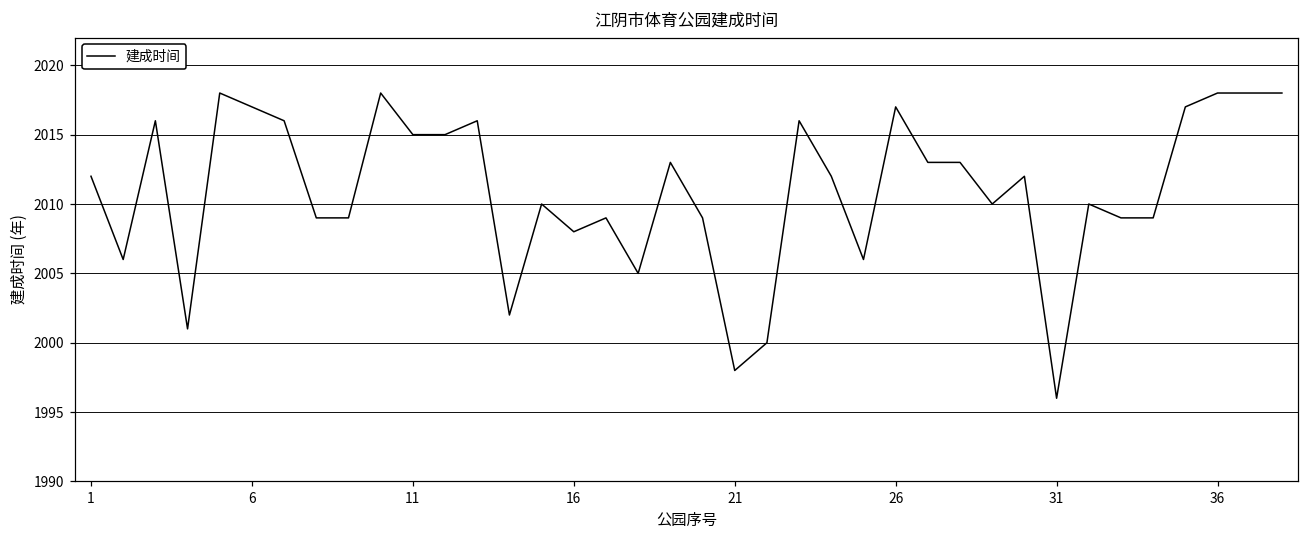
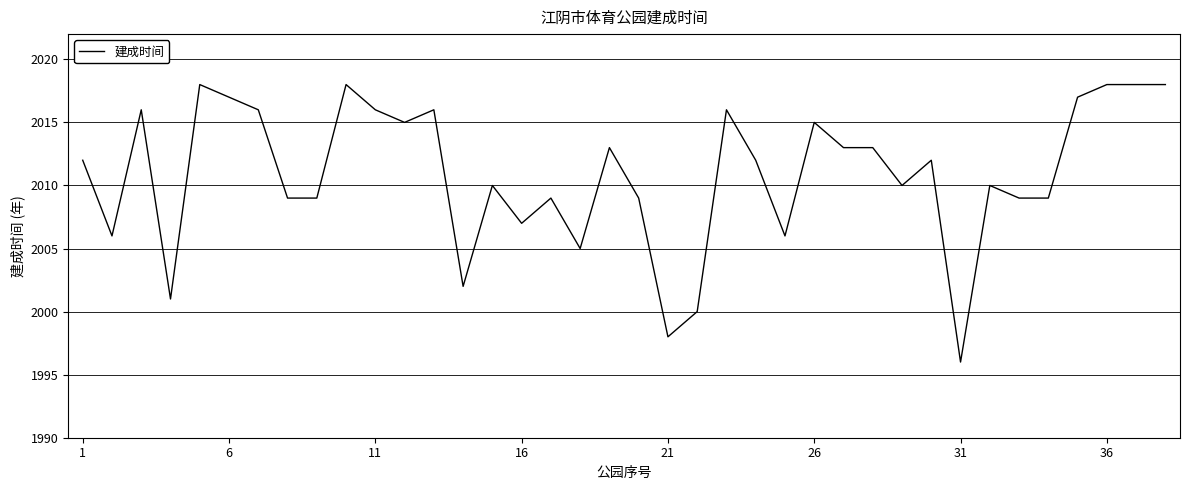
11: 2015 -> 2016
16: 2008 -> 2007
26: 2017 -> 2015
